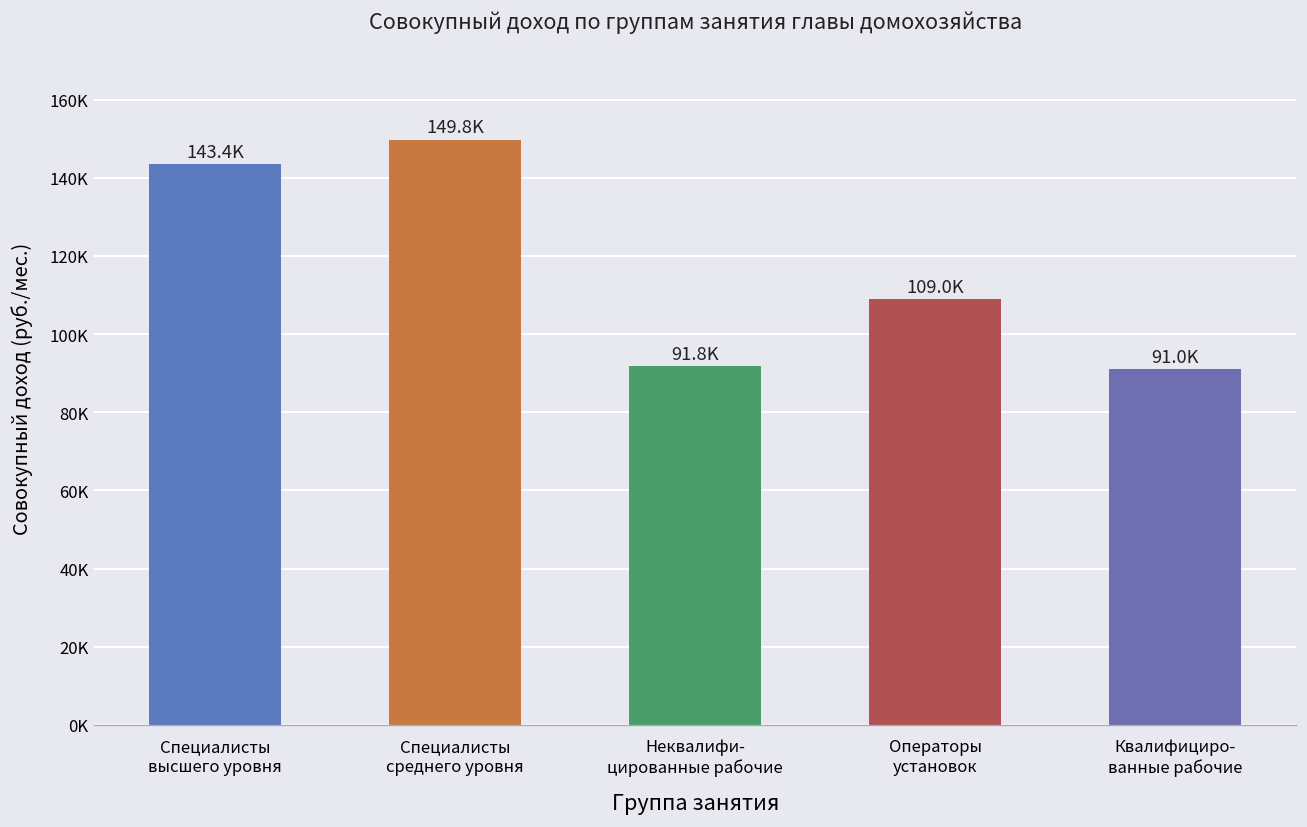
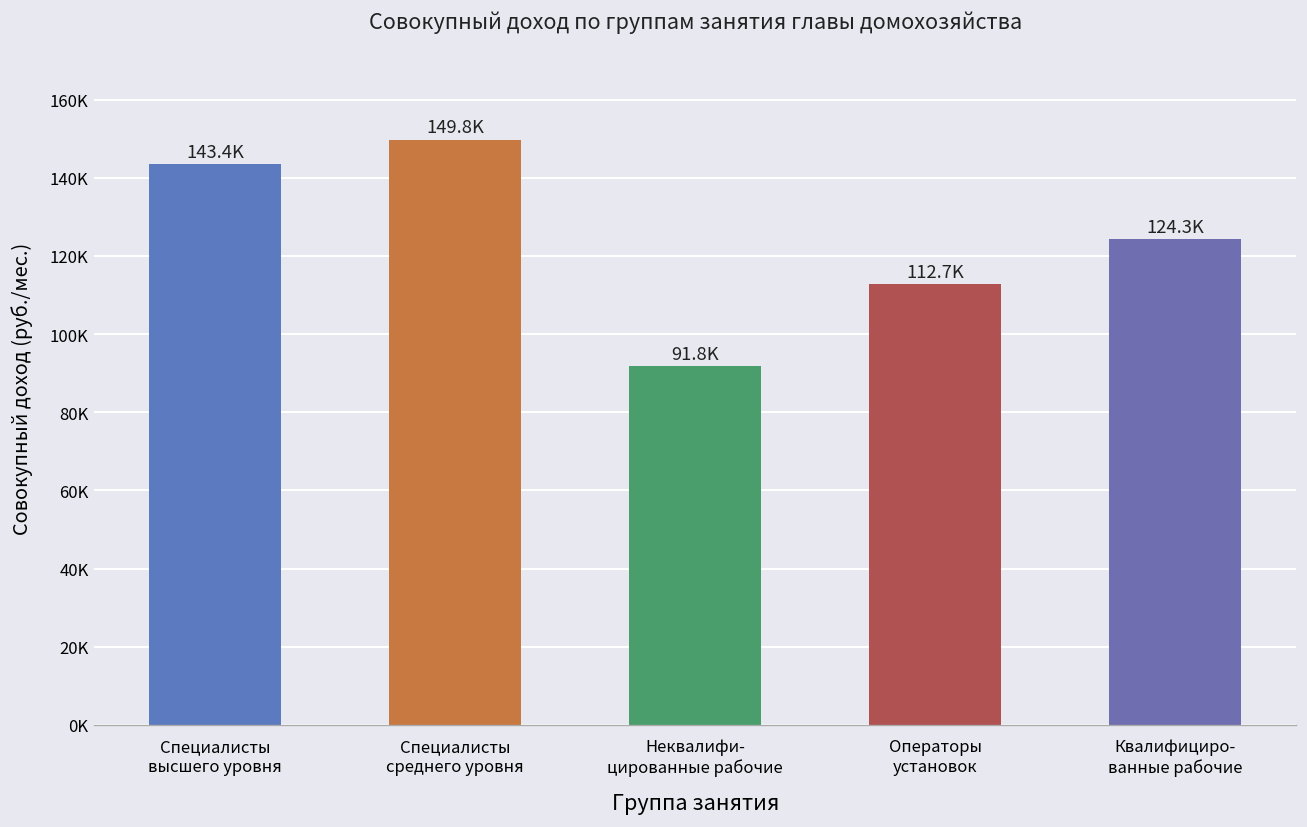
Операторы установок: 109.0K -> 112.7K
Квалифициро- ванные рабочие: 91.0K -> 124.3K
